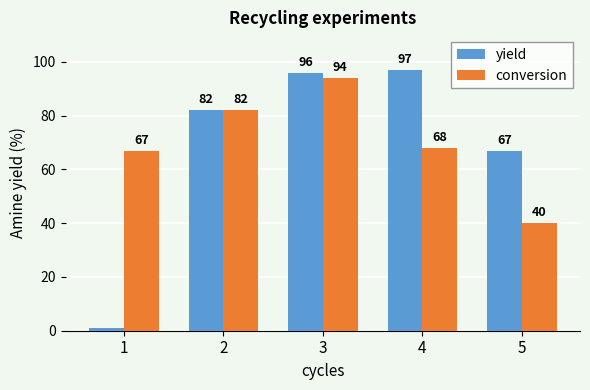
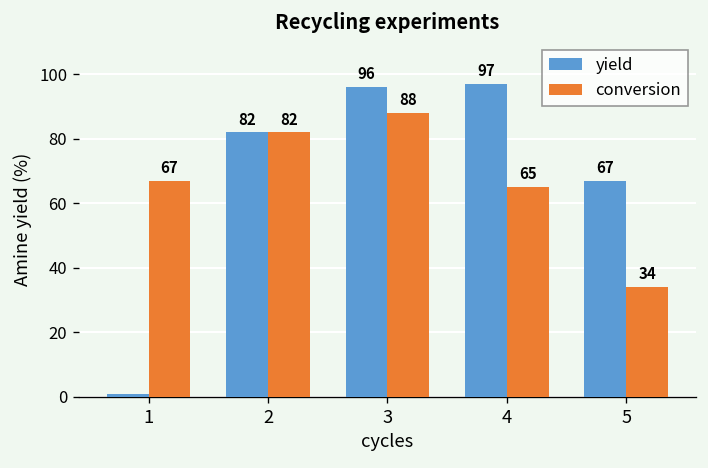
conversion, 3: 94 -> 88
conversion, 4: 68 -> 65
conversion, 5: 40 -> 34
